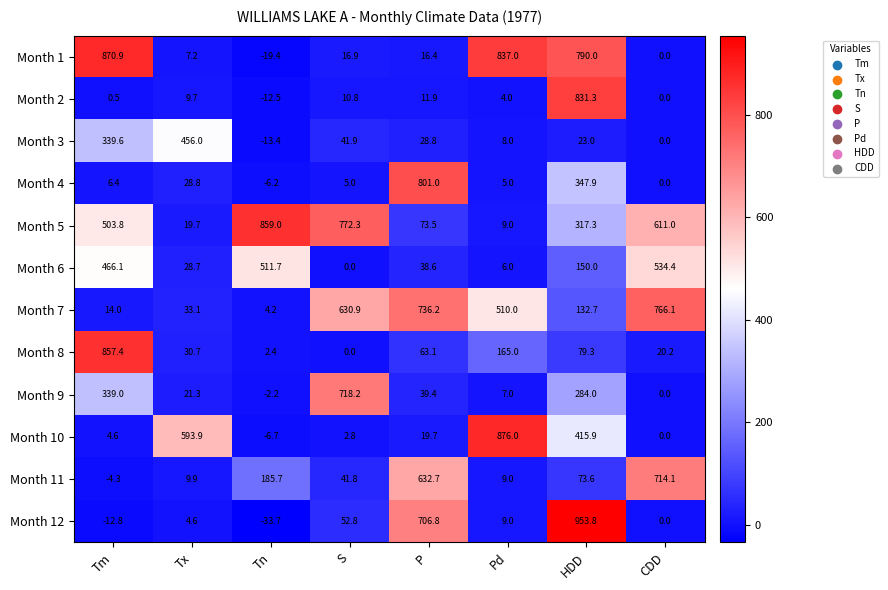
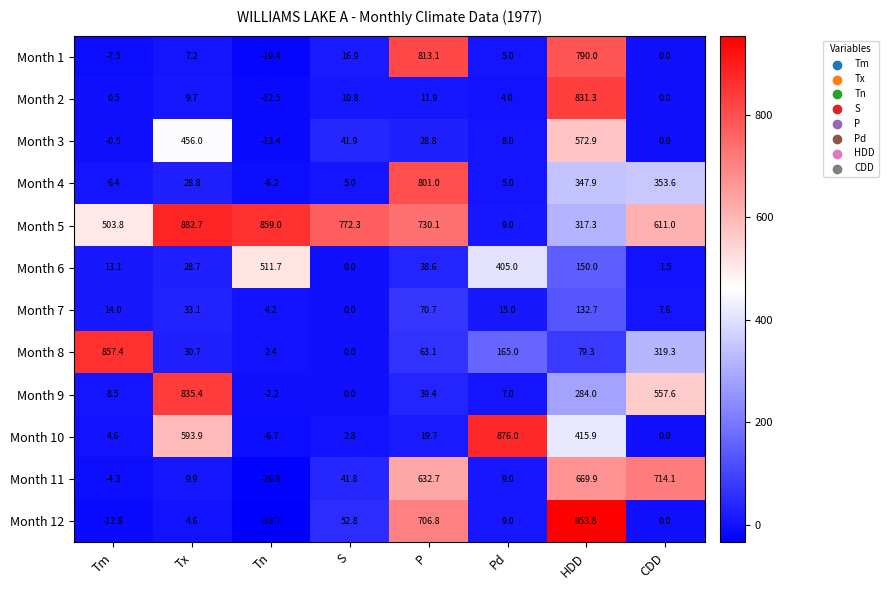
Month 1, Tm: 870.9 -> -7.5
Month 1, P: 16.4 -> 813.1
Month 1, Pd: 837.0 -> 5.0
Month 3, Tm: 339.6 -> -0.5
Month 3, HDD: 23.0 -> 572.9
Month 4, CDD: 0.0 -> 353.6
Month 5, Tx: 19.7 -> 882.7
Month 5, P: 73.5 -> 730.1
Month 6, Tm: 466.1 -> 13.1
Month 6, Pd: 6.0 -> 405.0
Month 6, CDD: 534.4 -> 1.5
Month 7, S: 630.9 -> 0.0
Month 7, P: 736.2 -> 70.7
Month 7, Pd: 510.0 -> 15.0
Month 7, CDD: 766.1 -> 7.6
Month 8, CDD: 20.2 -> 319.3
Month 9, Tm: 339.0 -> 8.5
Month 9, Tx: 21.3 -> 835.4
Month 9, S: 718.2 -> 0.0
Month 9, CDD: 0.0 -> 557.6
Month 11, Tn: 185.7 -> -26.8
Month 11, HDD: 73.6 -> 669.9
